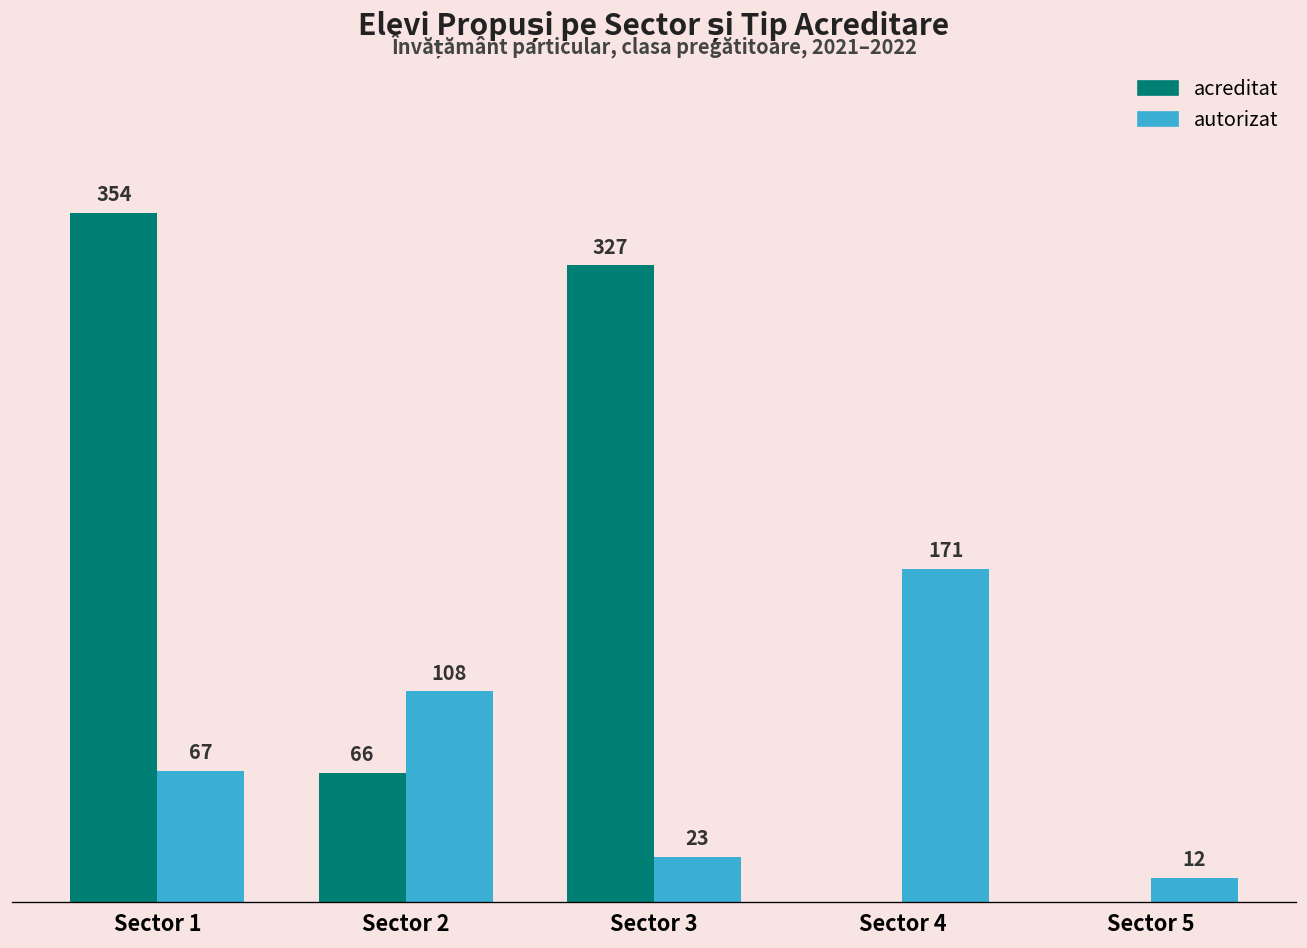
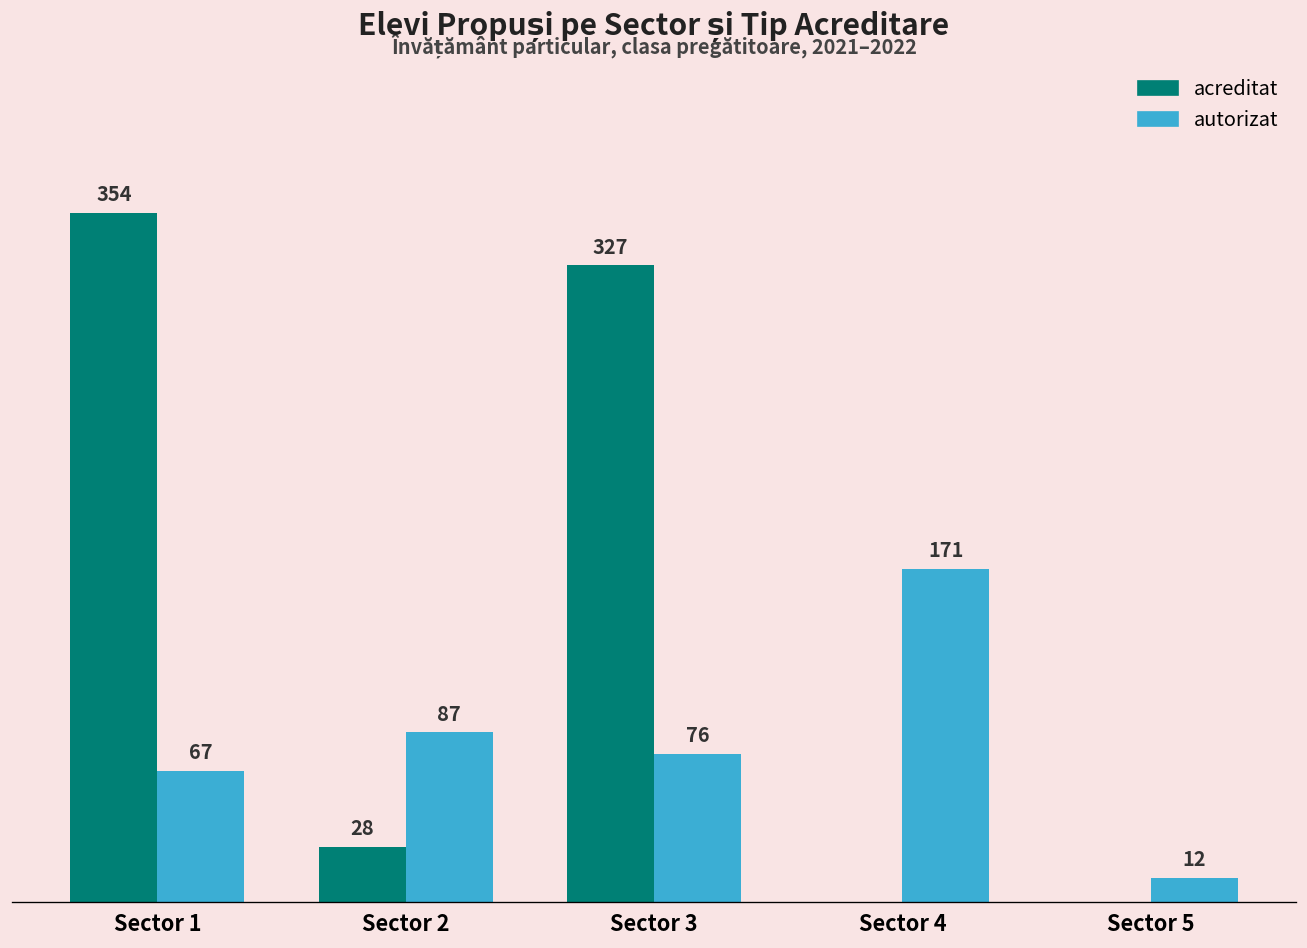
acreditat, Sector 2: 66 -> 28
autorizat, Sector 2: 108 -> 87
autorizat, Sector 3: 23 -> 76
